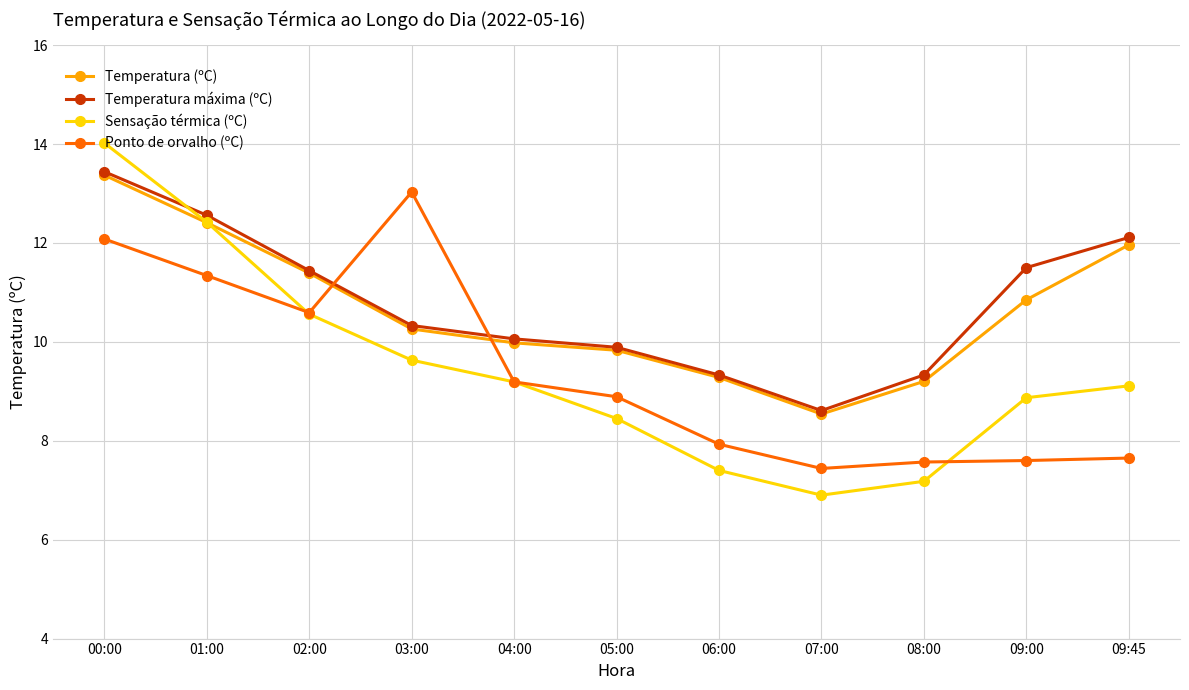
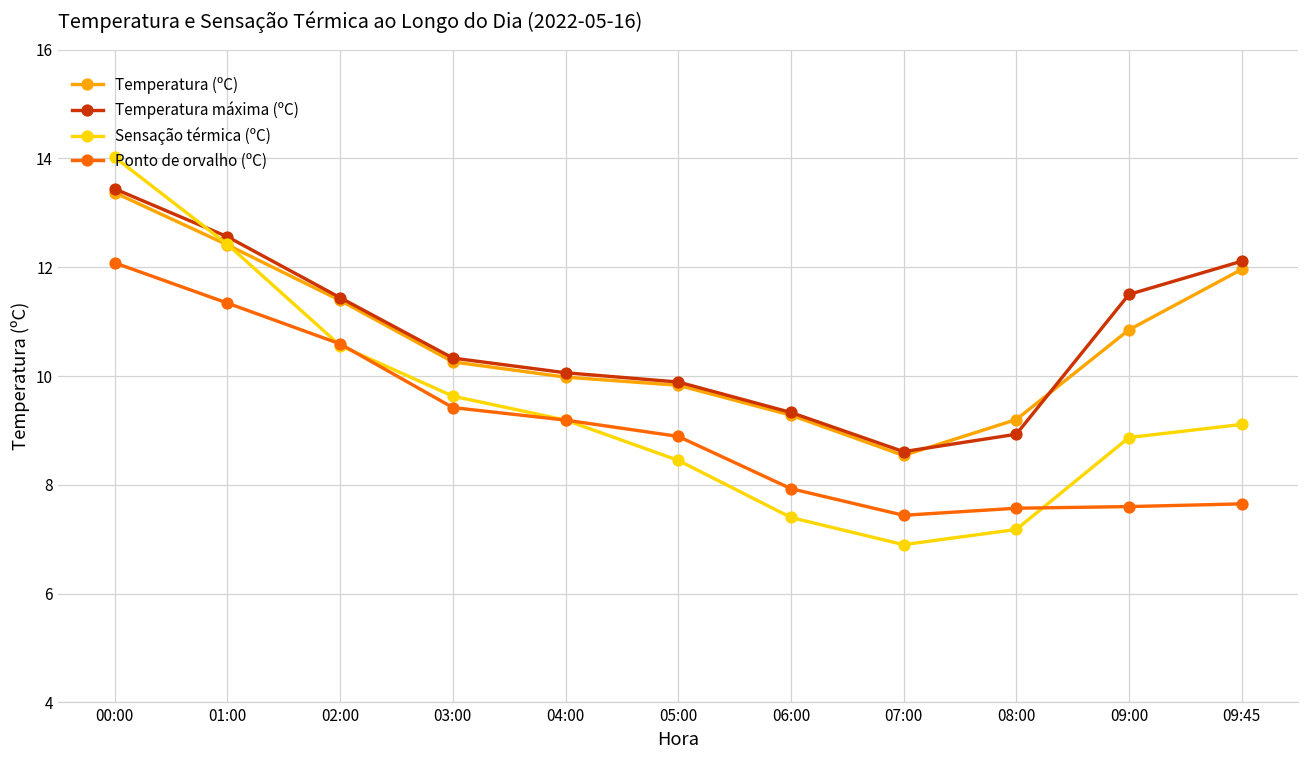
Ponto de orvalho (ºC), 03:00: 13.0 -> 9.4
Temperatura máxima (ºC), 08:00: 9.3 -> 8.9
